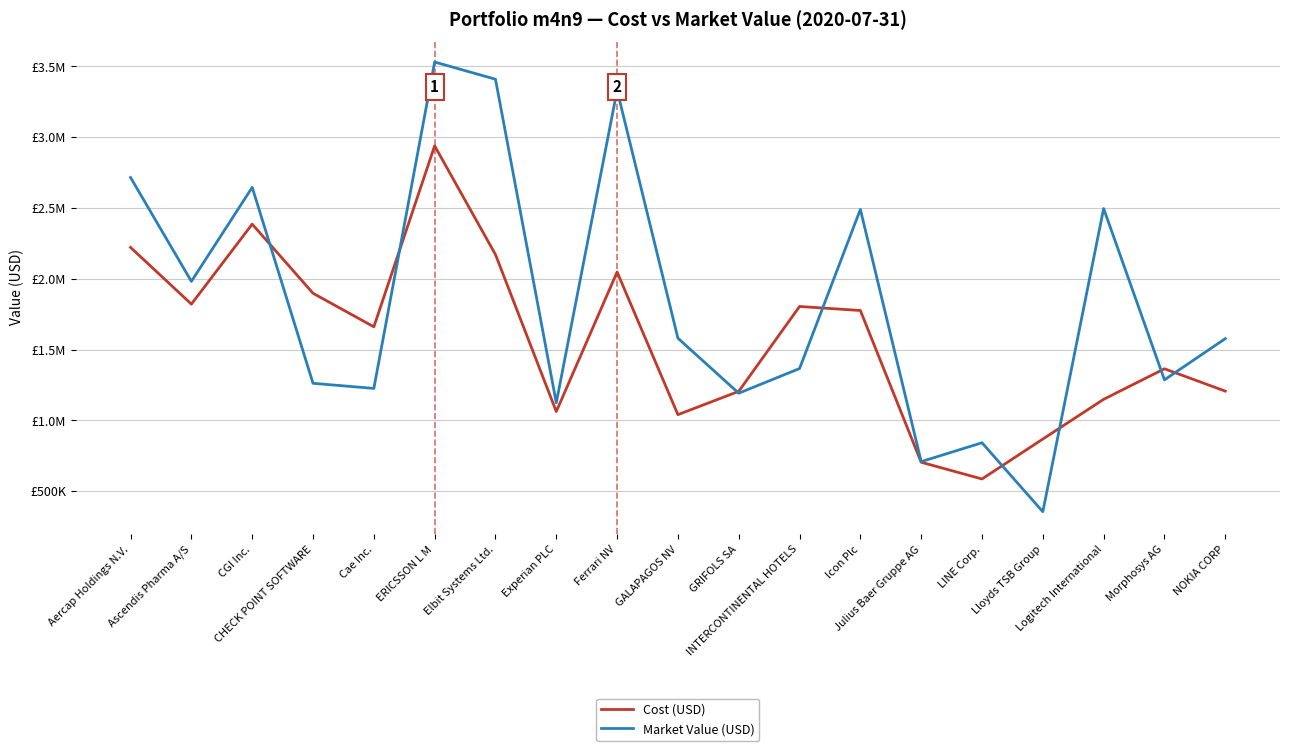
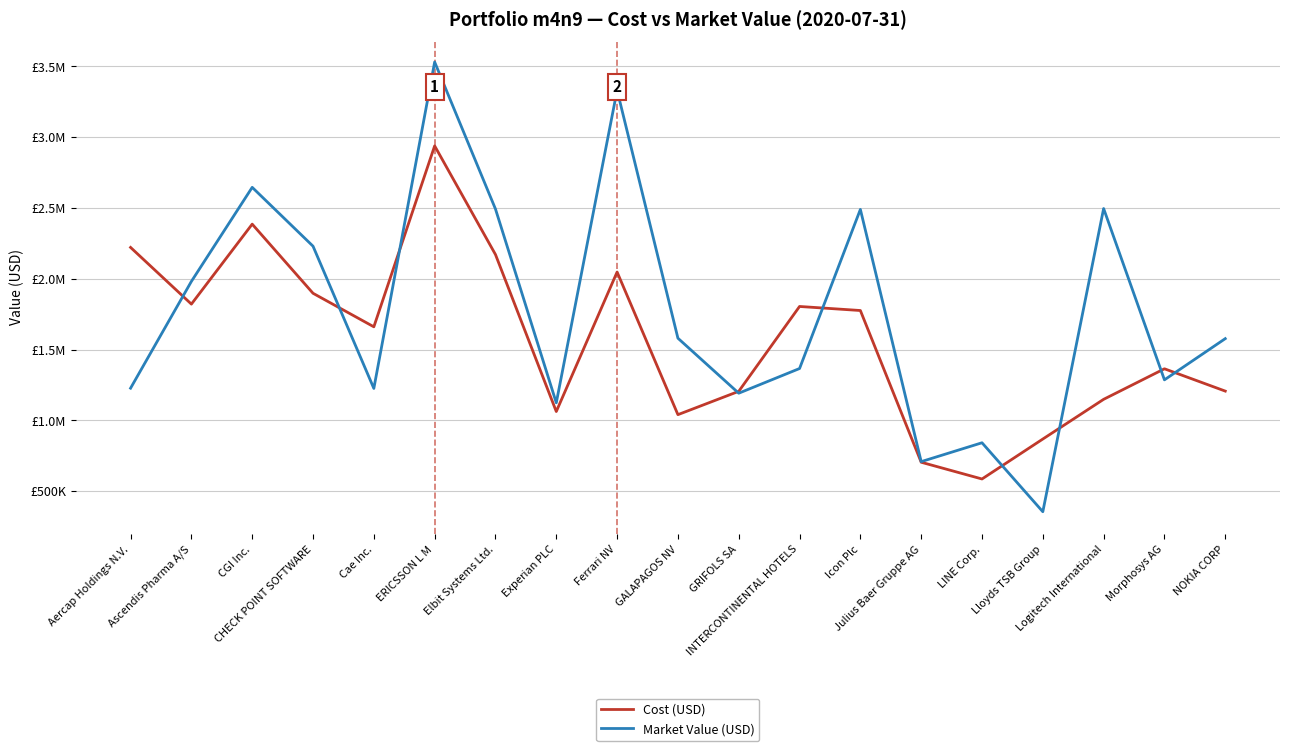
Market Value (USD), Aercap Holdings N.V.: £2720000 -> £1230000
Market Value (USD), CHECK POINT SOFTWARE: £1260000 -> £2230000
Market Value (USD), Elbit Systems Ltd.: £3410000 -> £2490000
